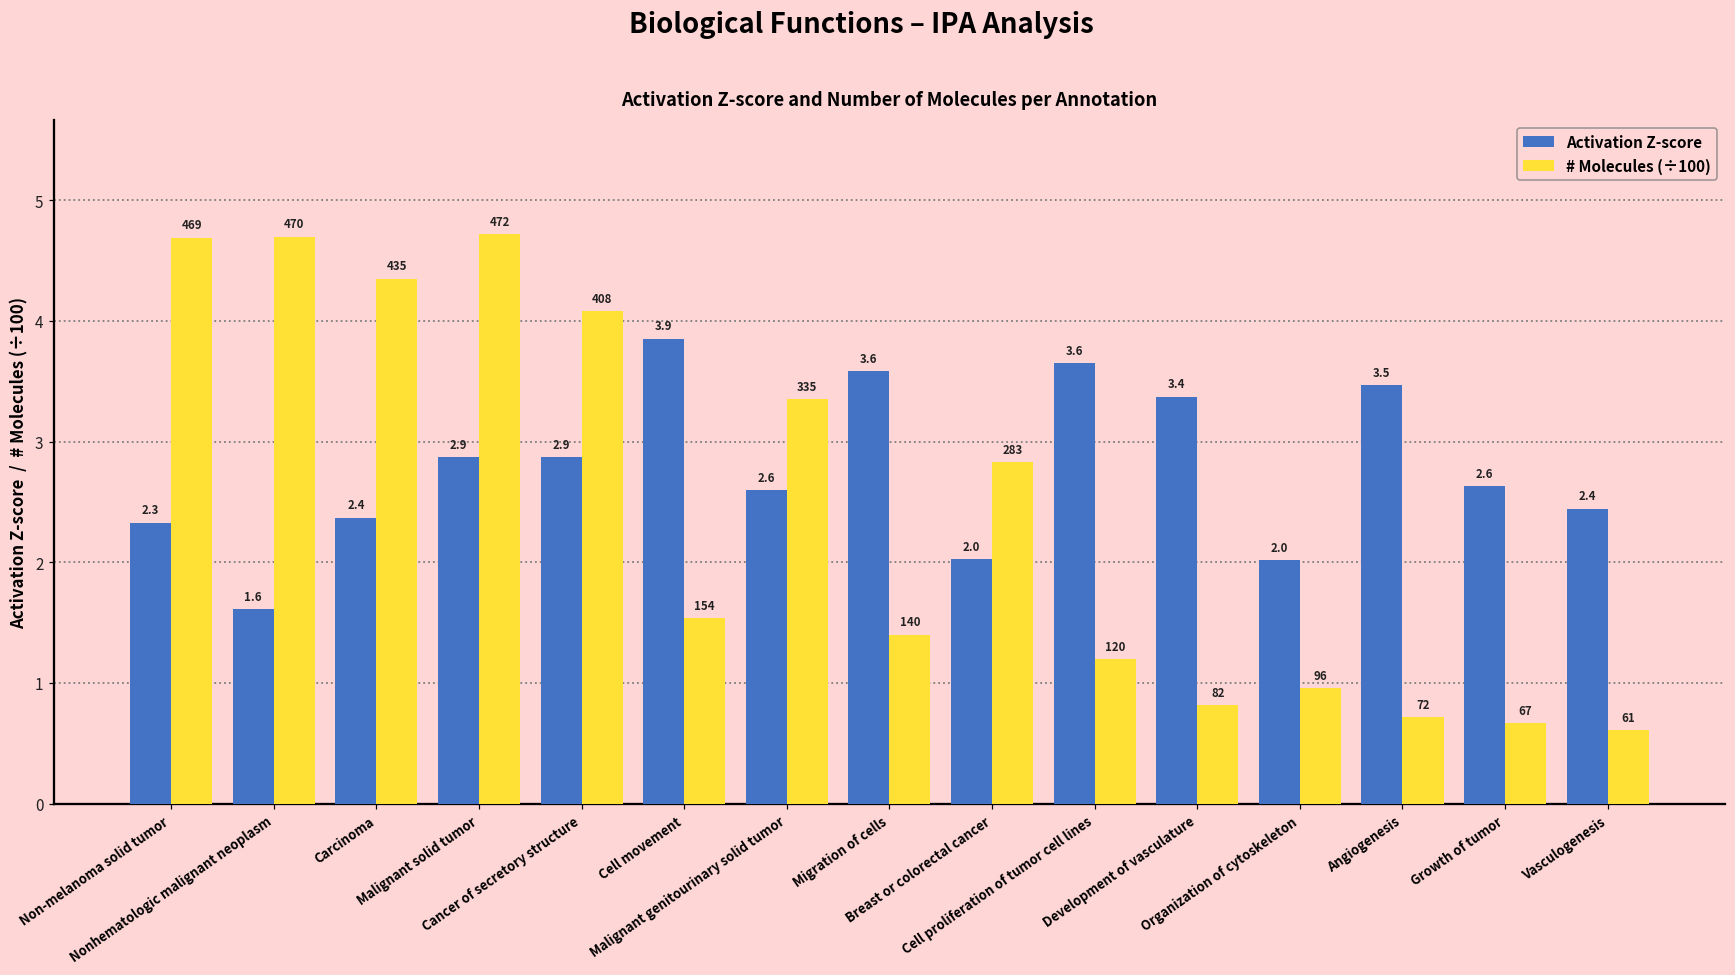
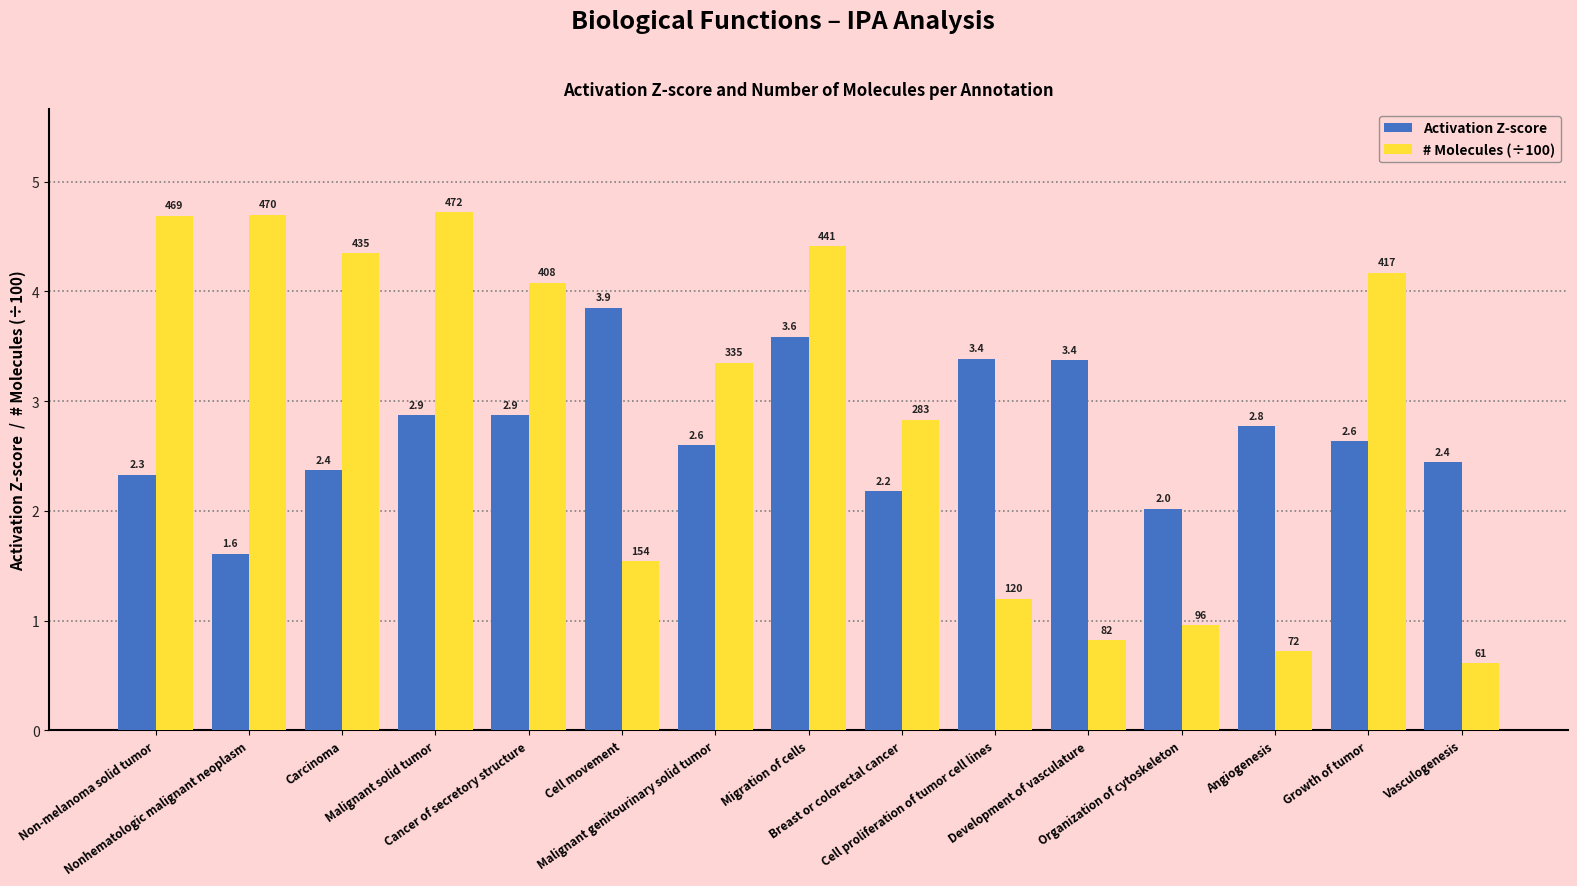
# Molecules (÷100), Migration of cells: 140 -> 441
Activation Z-score, Breast or colorectal cancer: 2.0 -> 2.2
Activation Z-score, Cell proliferation of tumor cell lines: 3.6 -> 3.4
Activation Z-score, Angiogenesis: 3.5 -> 2.8
# Molecules (÷100), Growth of tumor: 67 -> 417
